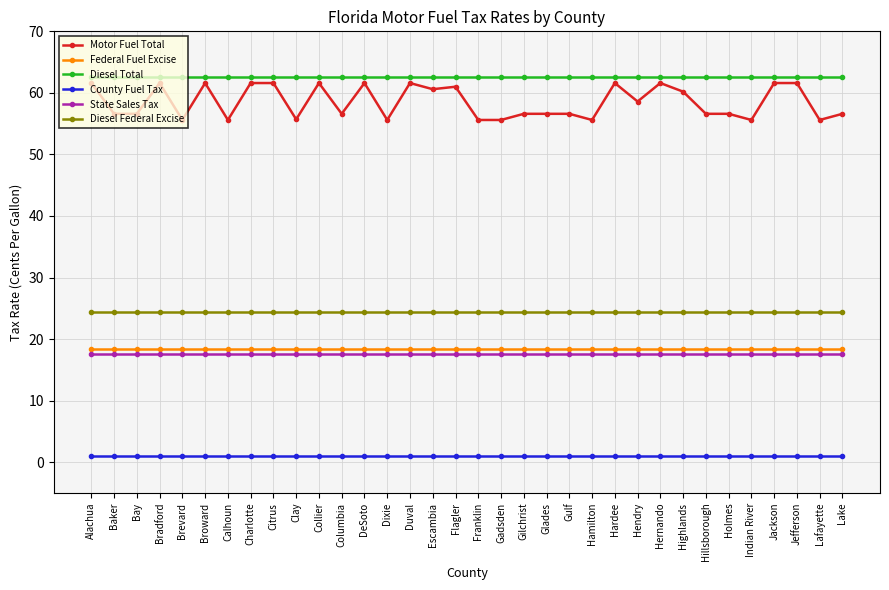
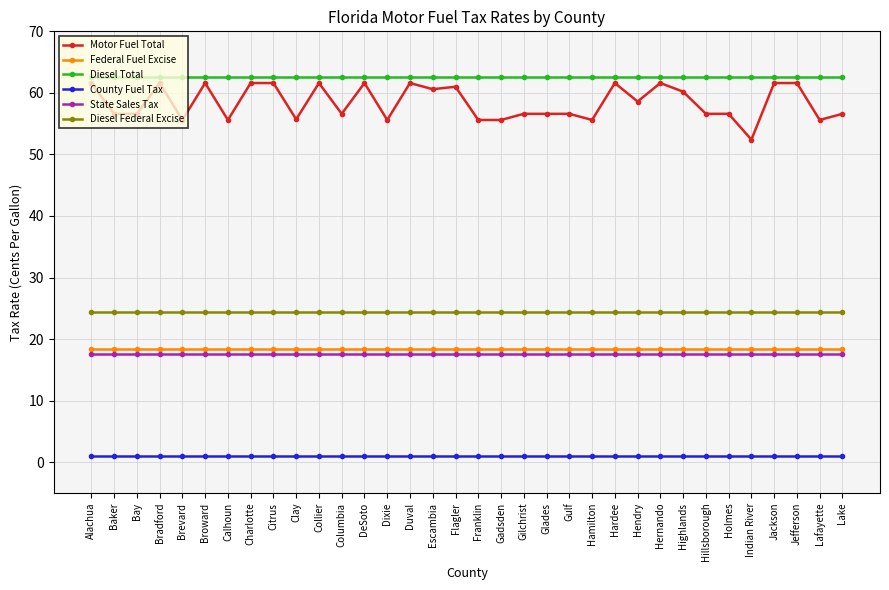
Motor Fuel Total, Indian River: 56 -> 52
